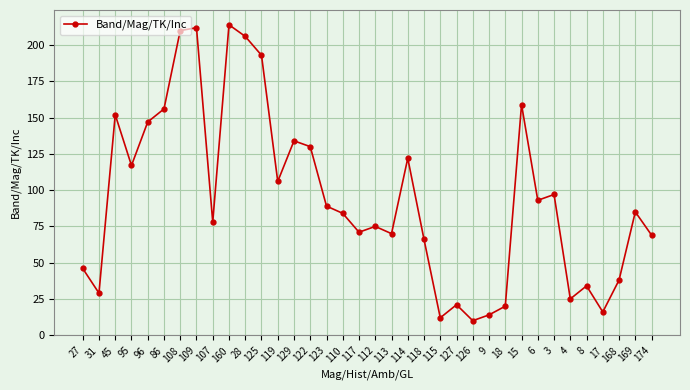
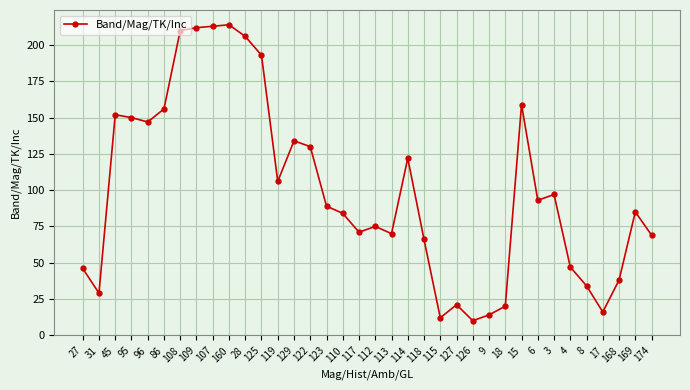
95: 117 -> 150
107: 78 -> 213
4: 25 -> 47
